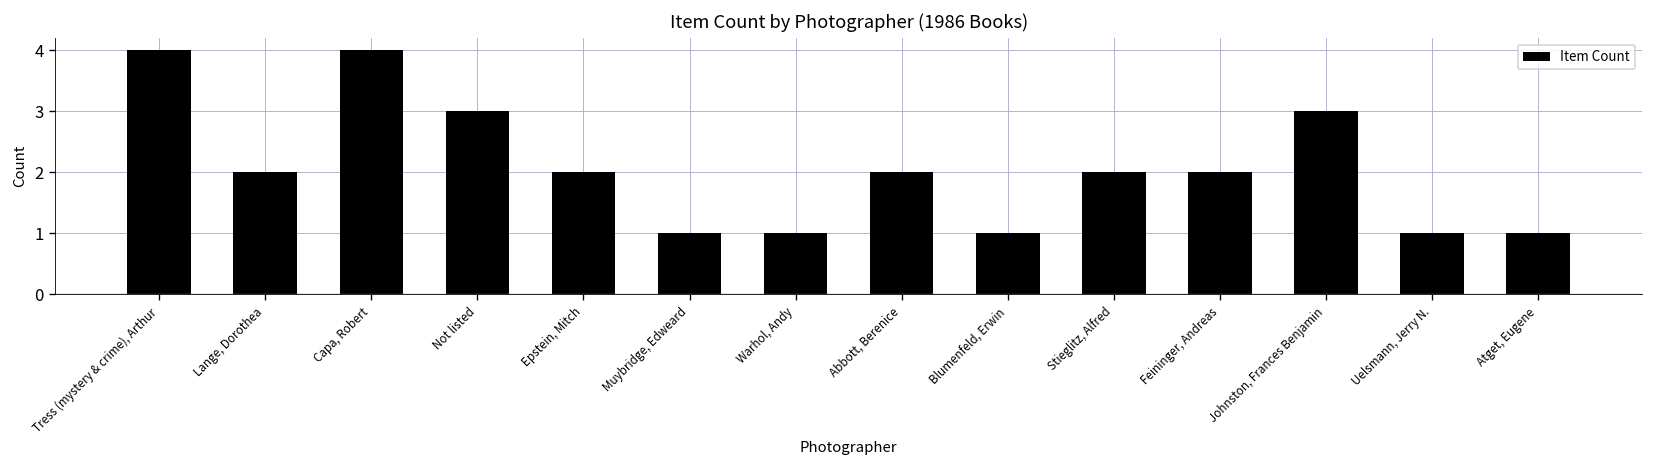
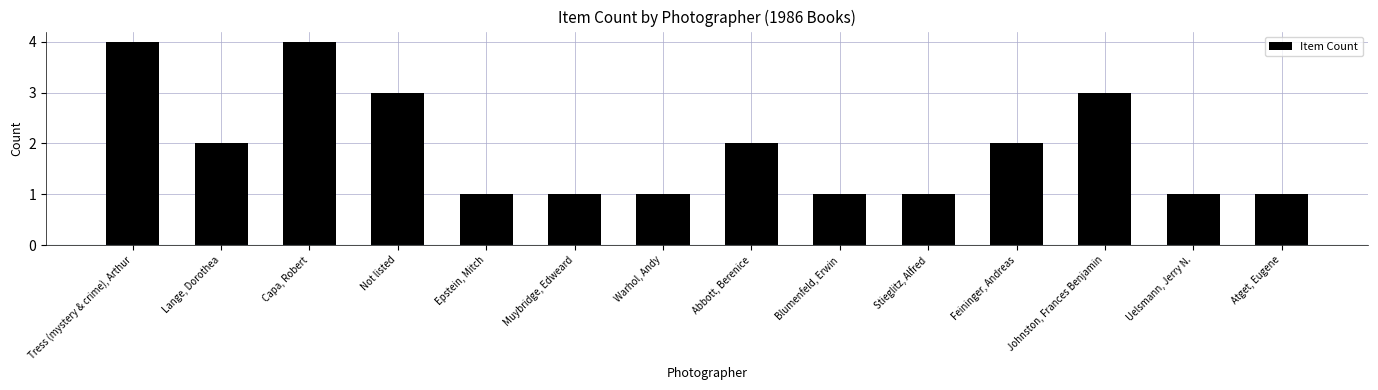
Epstein, Mitch: 2 -> 1
Stieglitz, Alfred: 2 -> 1
